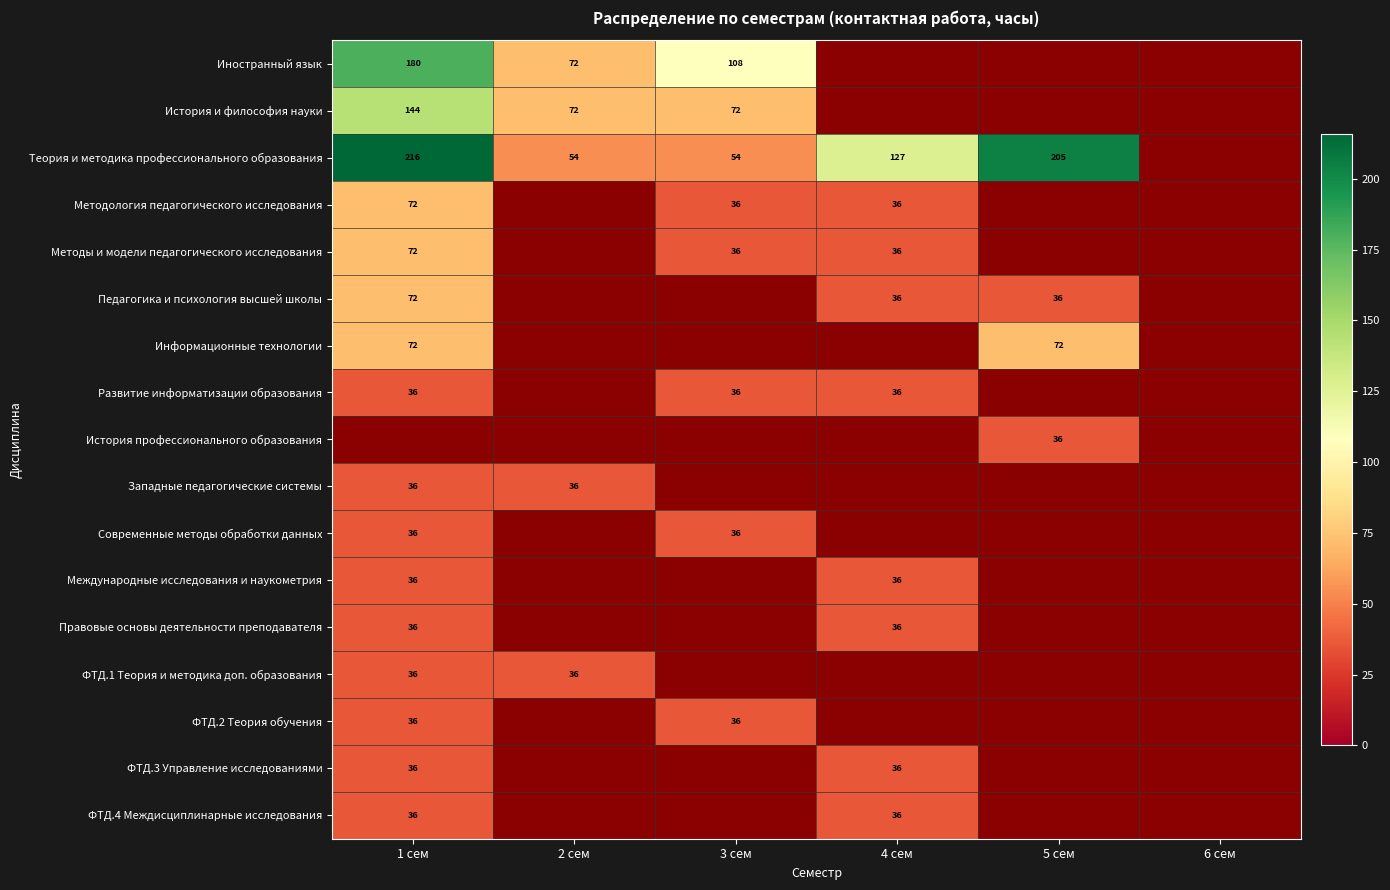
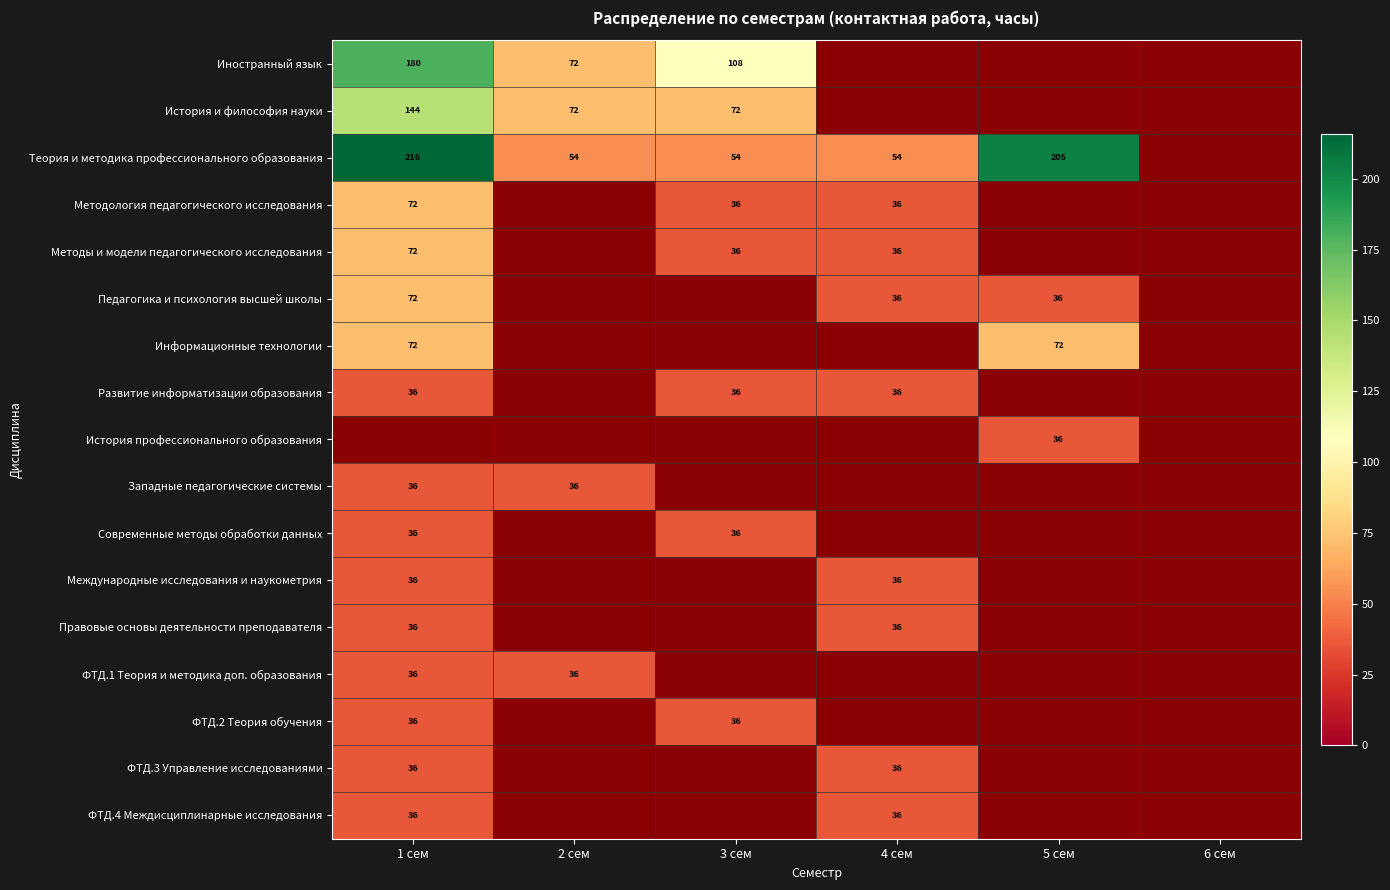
Теория и методика профессионального образования, 4 сем: 127 -> 54
